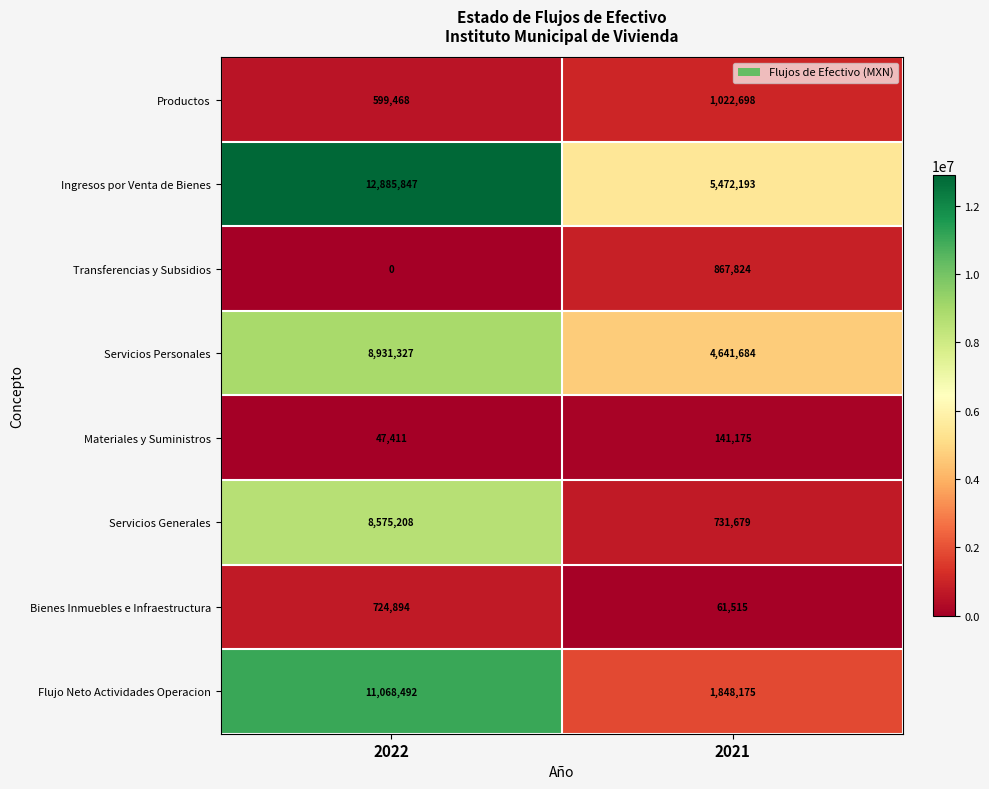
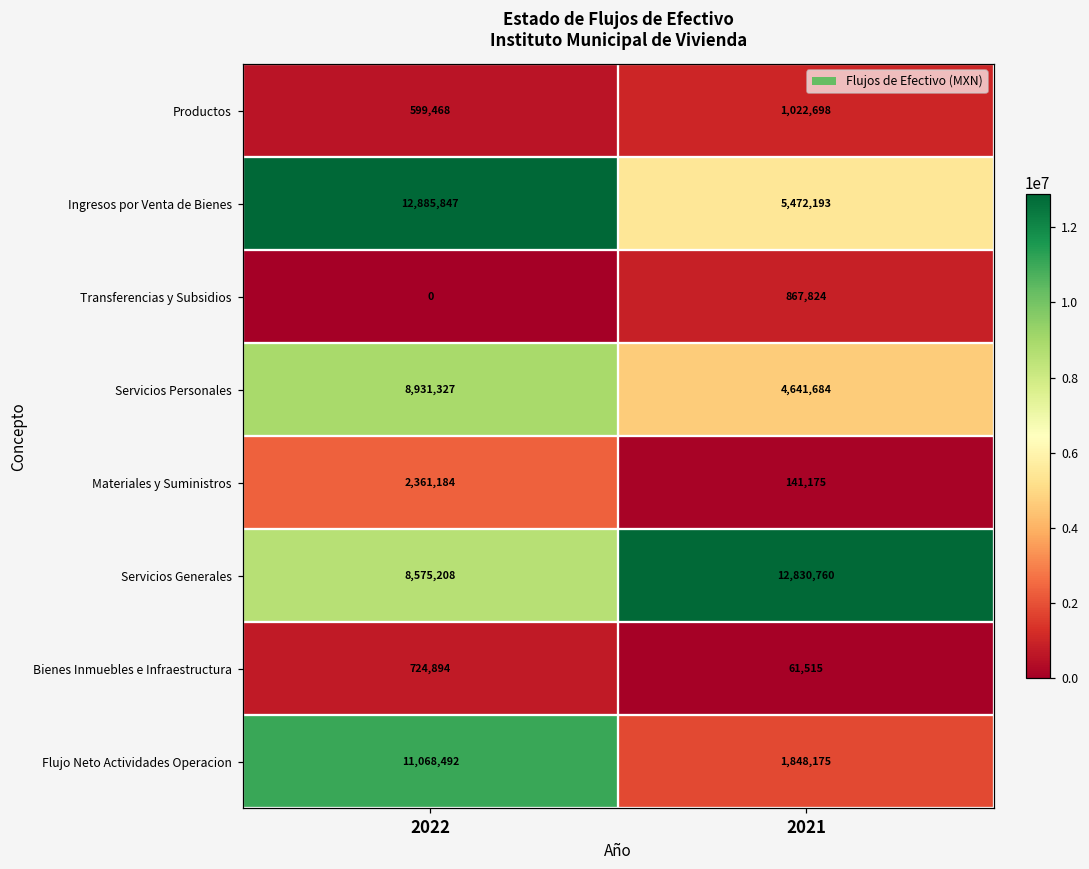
Materiales y Suministros, 2022: 47,411 -> 2,361,184
Servicios Generales, 2021: 731,679 -> 12,830,760
